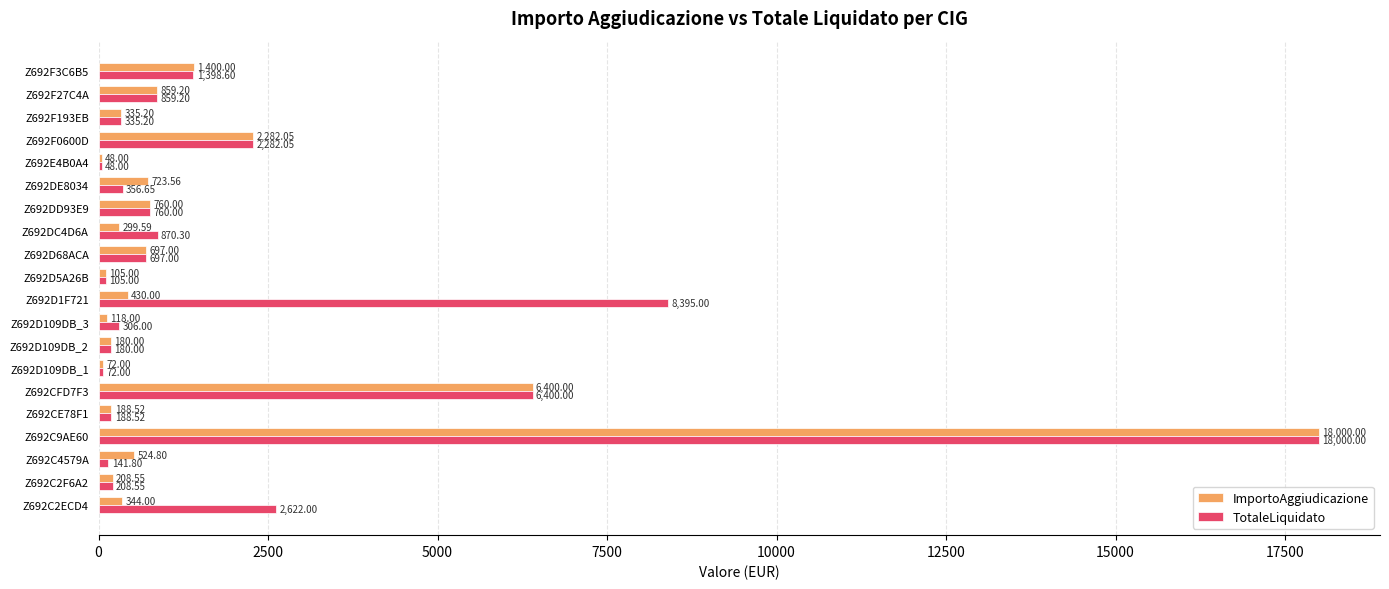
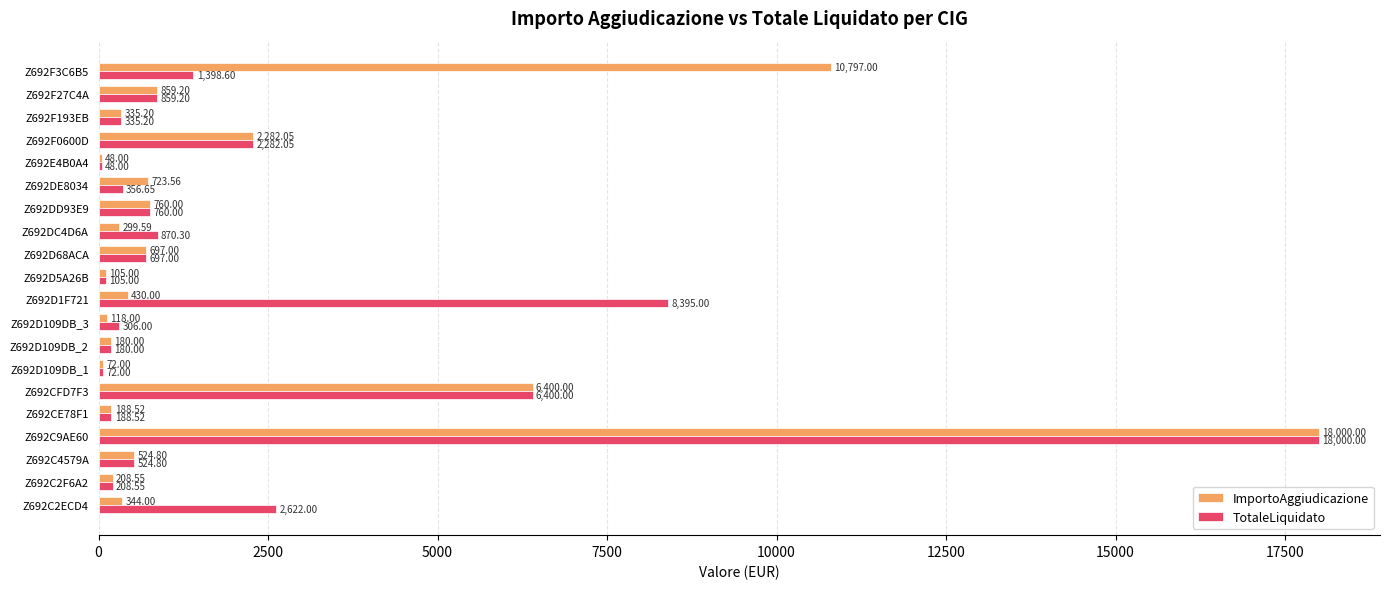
ImportoAggiudicazione, Z692F3C6B5: 1,400.00 -> 10,797.00
TotaleLiquidato, Z692C4579A: 141.80 -> 524.80
